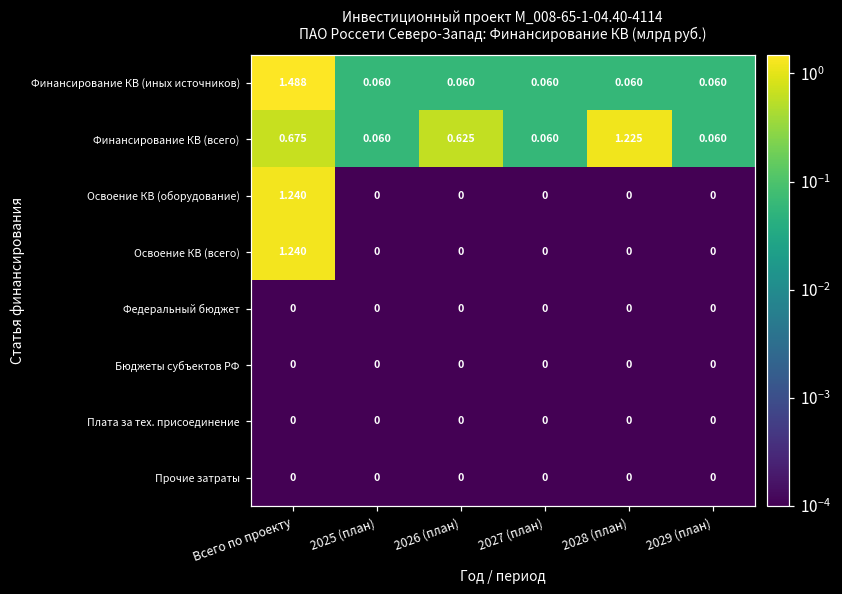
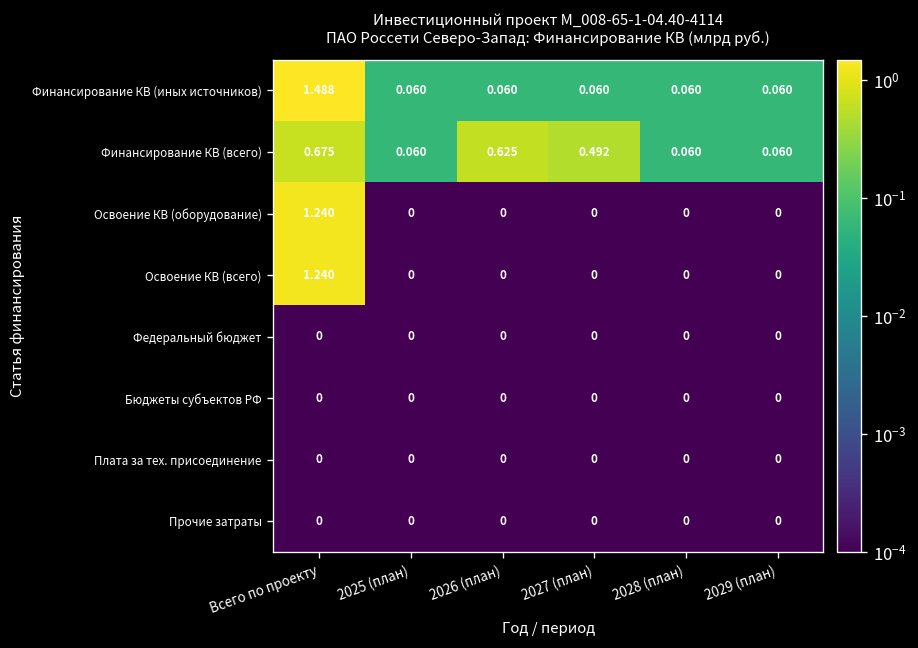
Финансирование КВ (всего), 2027 (план): 0.060 -> 0.492
Финансирование КВ (всего), 2028 (план): 1.225 -> 0.060
